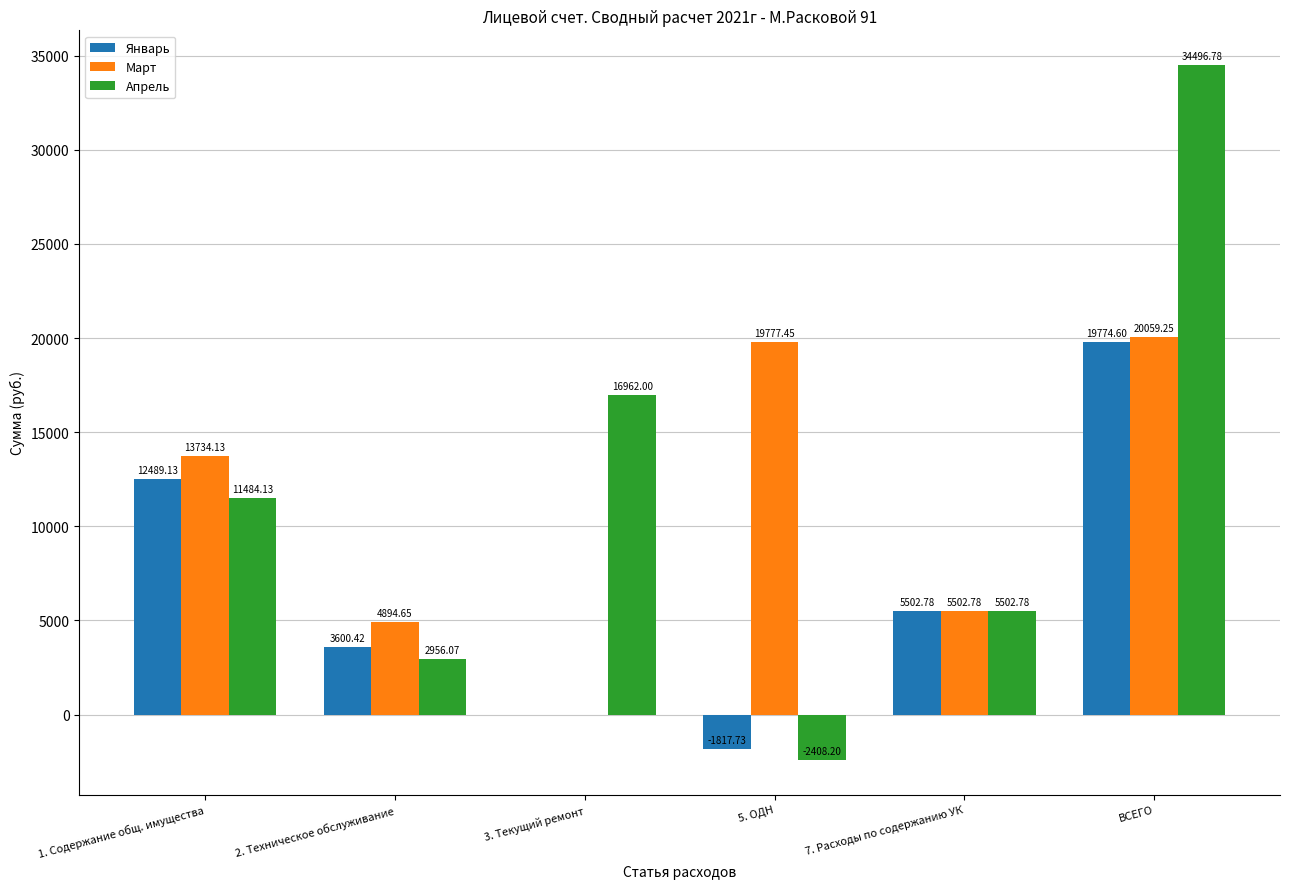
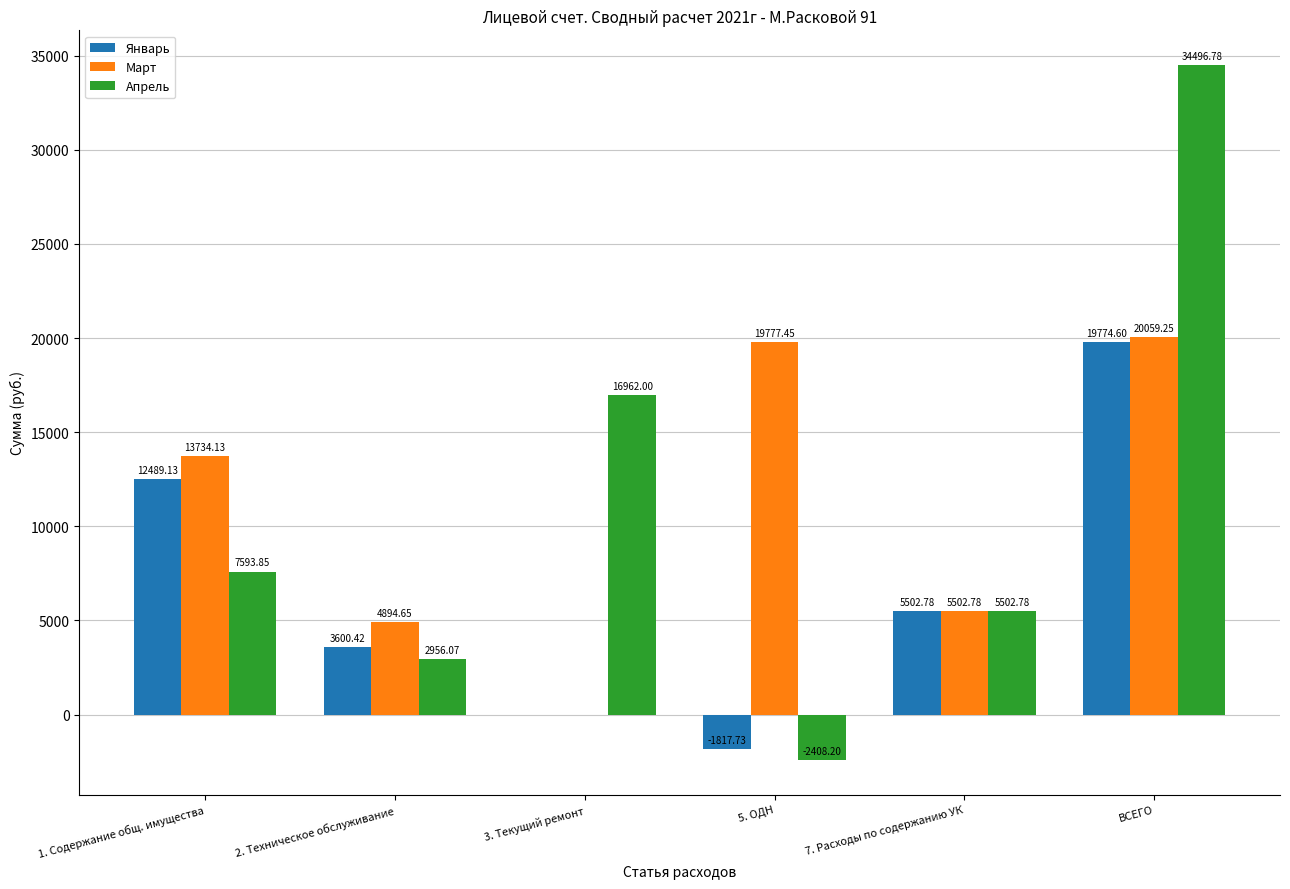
Апрель, 1. Содержание общ. имущества: 11484.13 -> 7593.85
